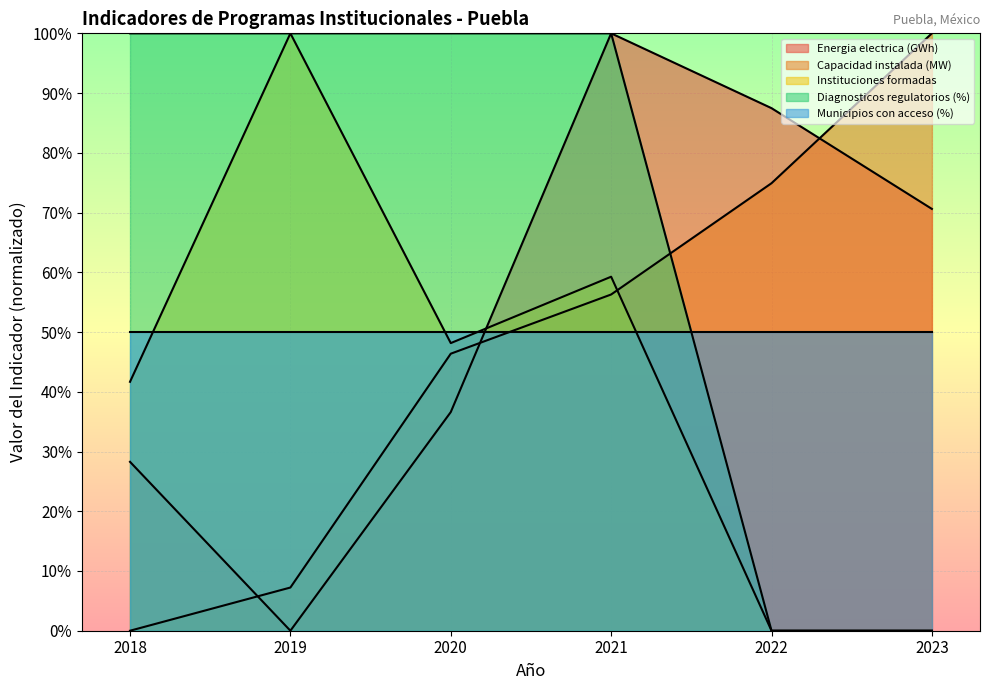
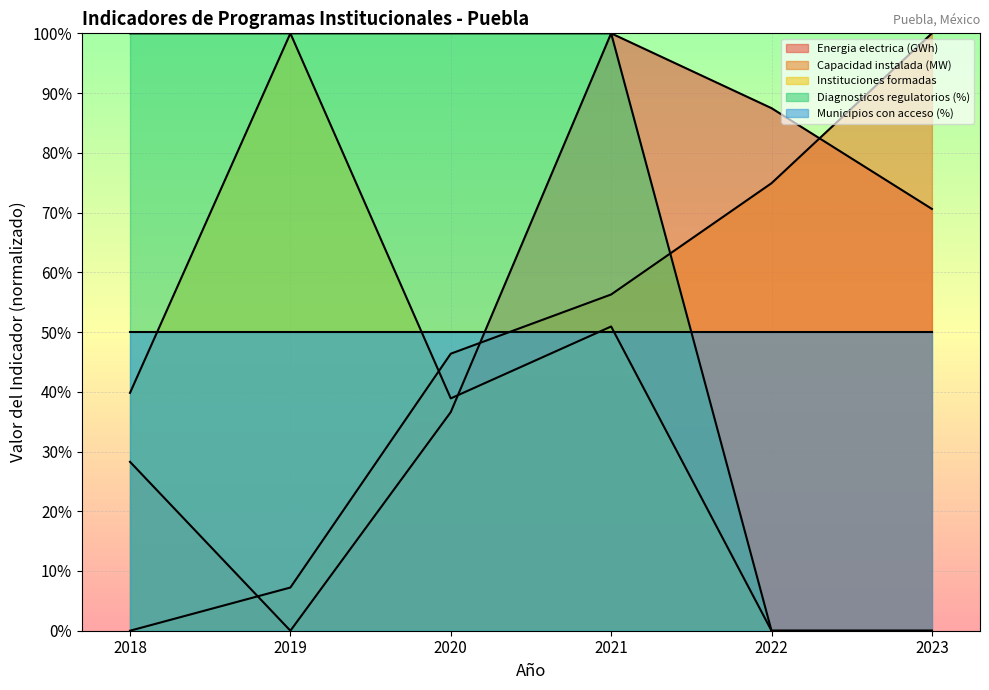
Instituciones formadas, 2018: 42% -> 40%
Instituciones formadas, 2020: 48% -> 39%
Instituciones formadas, 2021: 59% -> 51%
